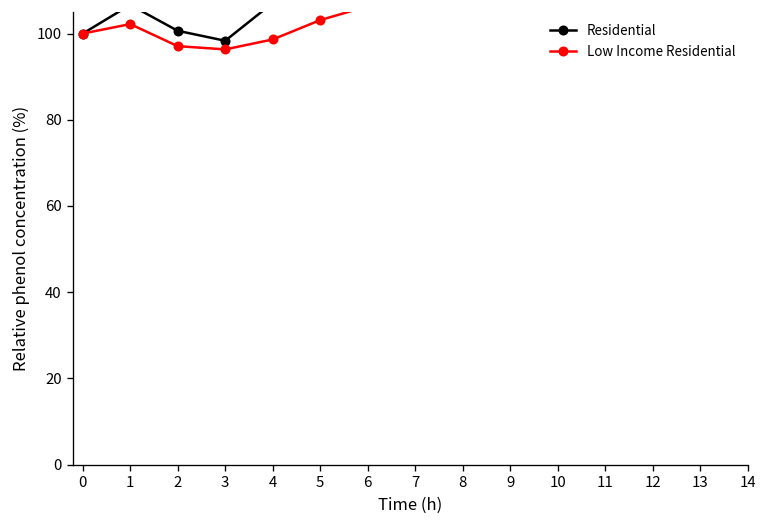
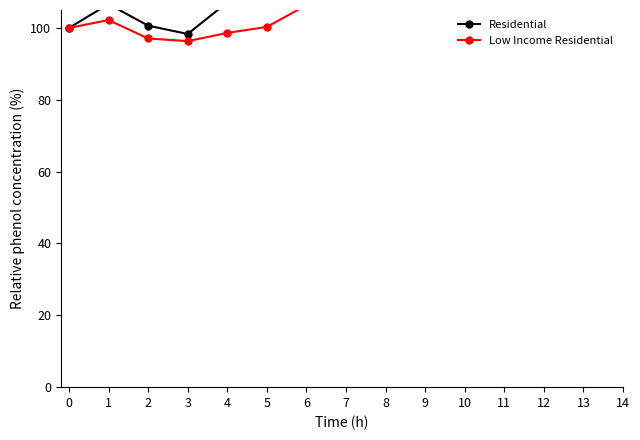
Low Income Residential, 5: 103 -> 100
